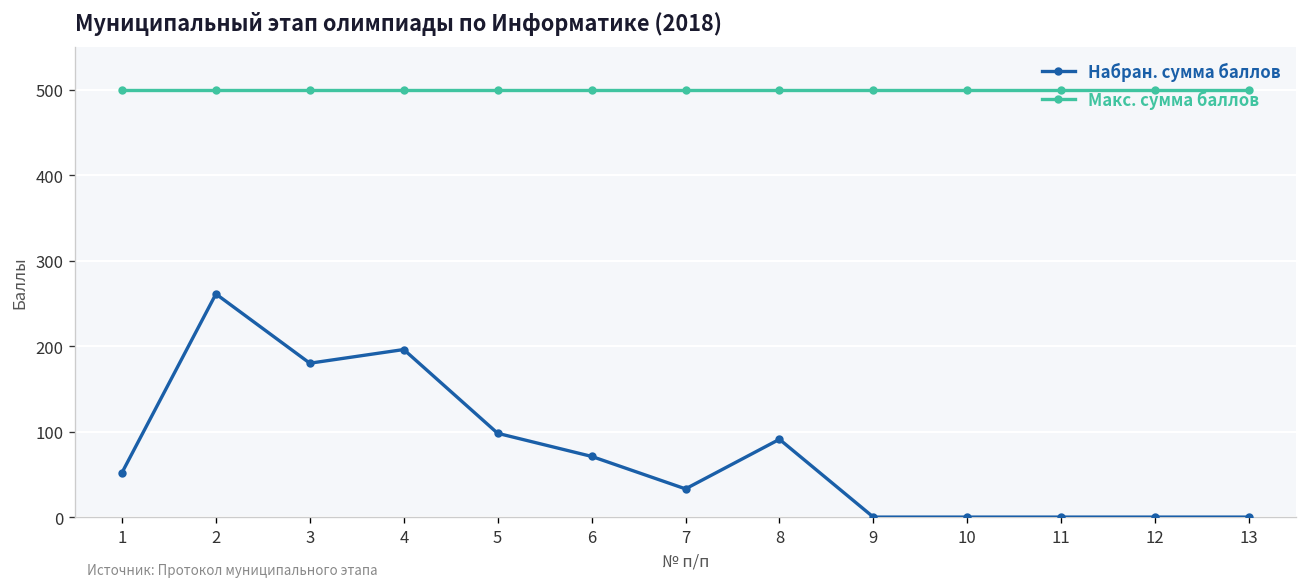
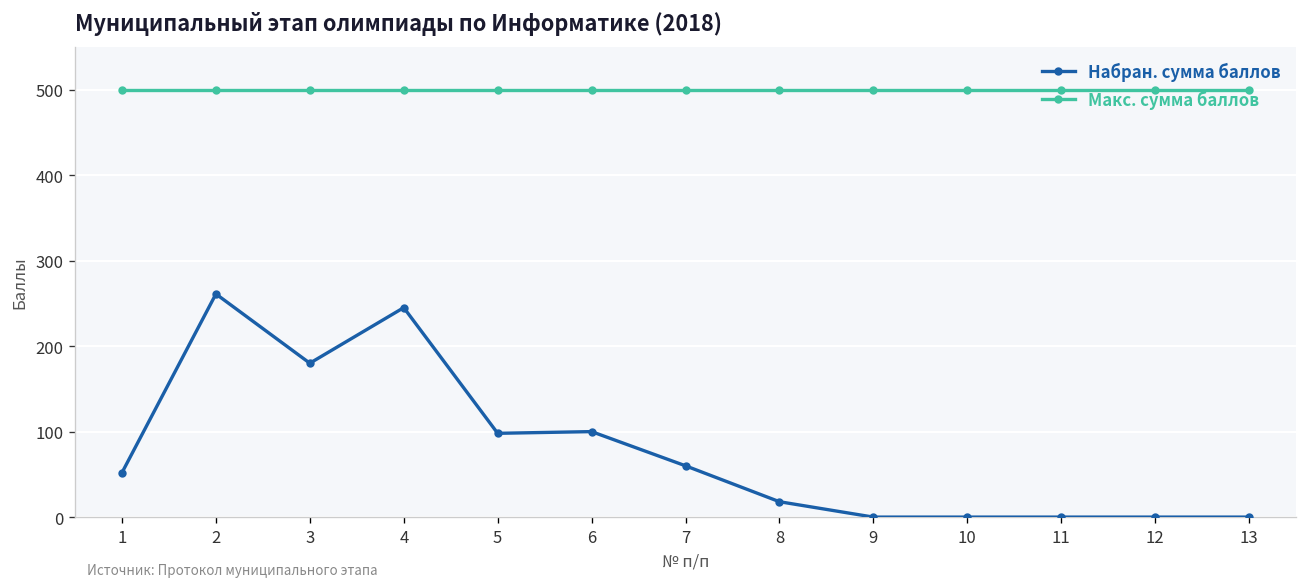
Набран. сумма баллов, 4: 200 -> 250
Набран. сумма баллов, 6: 70 -> 100
Набран. сумма баллов, 7: 30 -> 60
Набран. сумма баллов, 8: 90 -> 20
